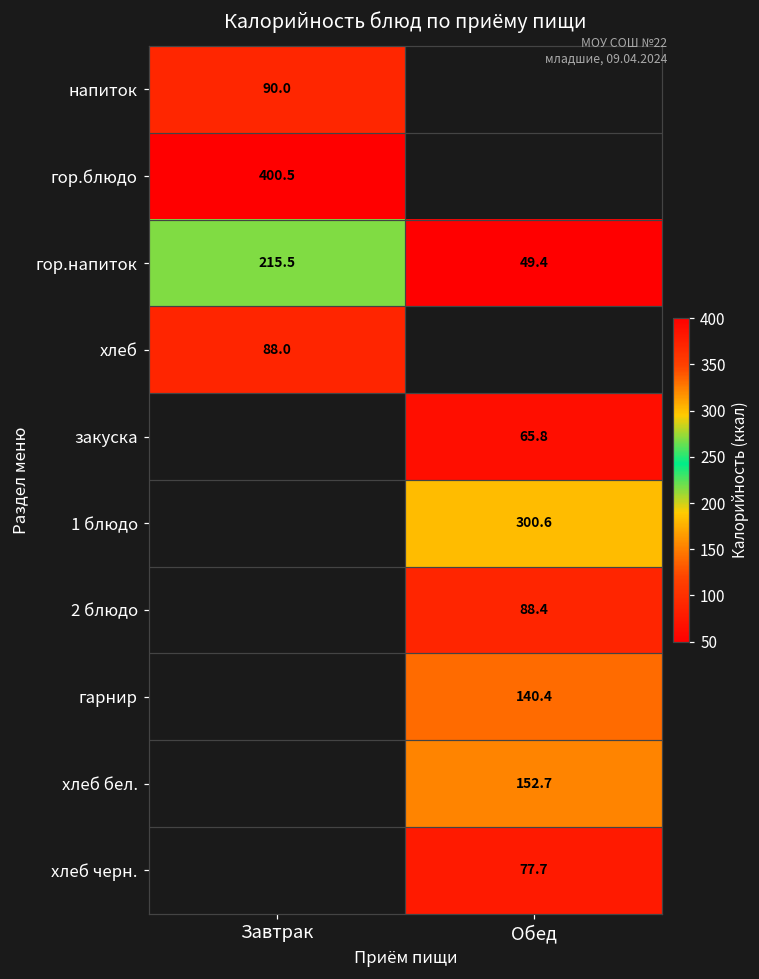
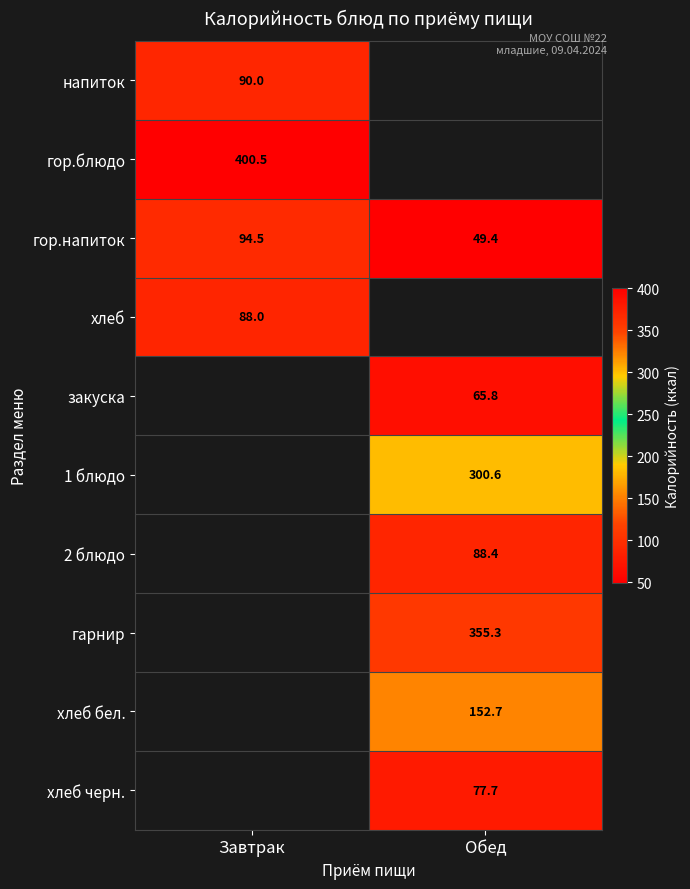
гор.напиток, Завтрак: 215.5 -> 94.5
гарнир, Обед: 140.4 -> 355.3
